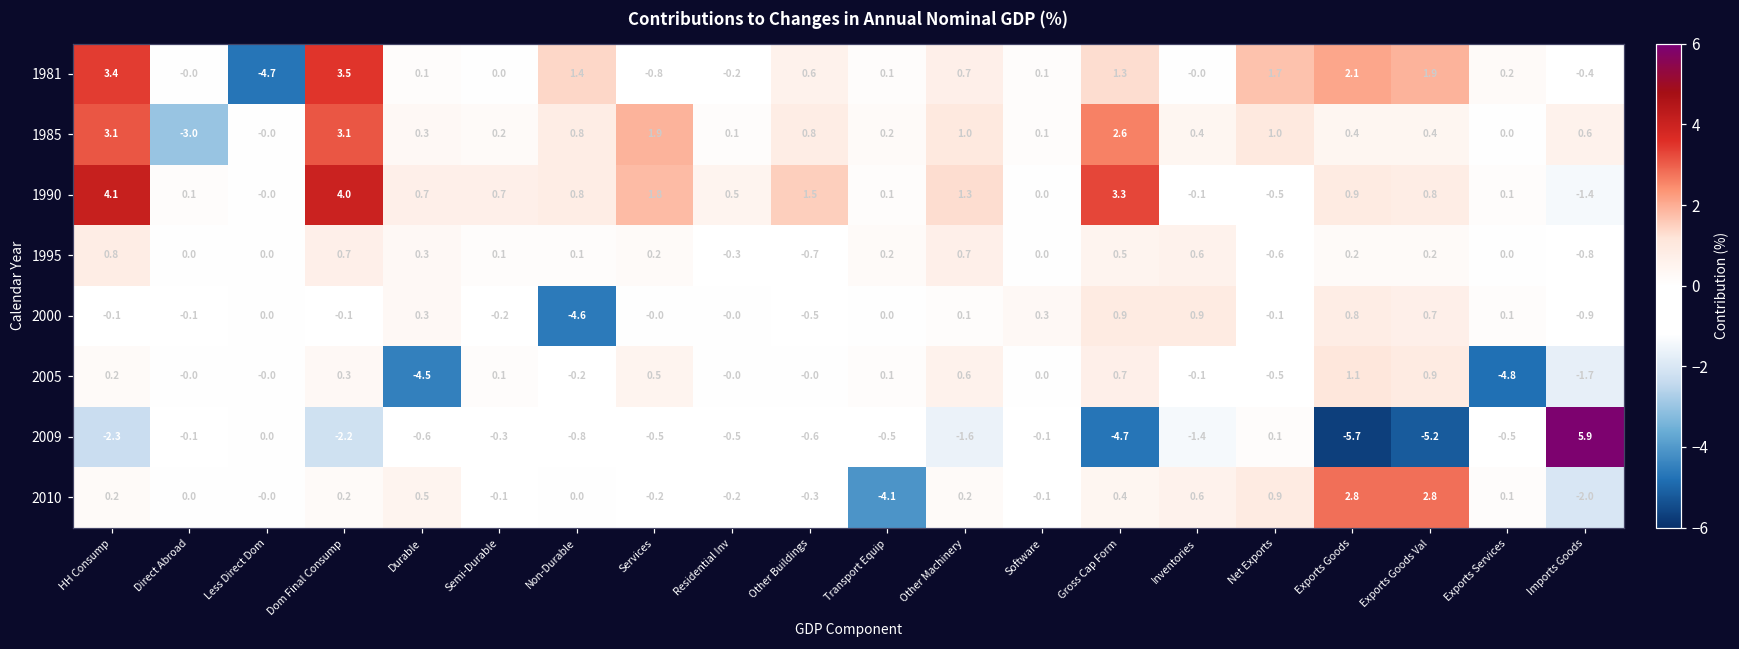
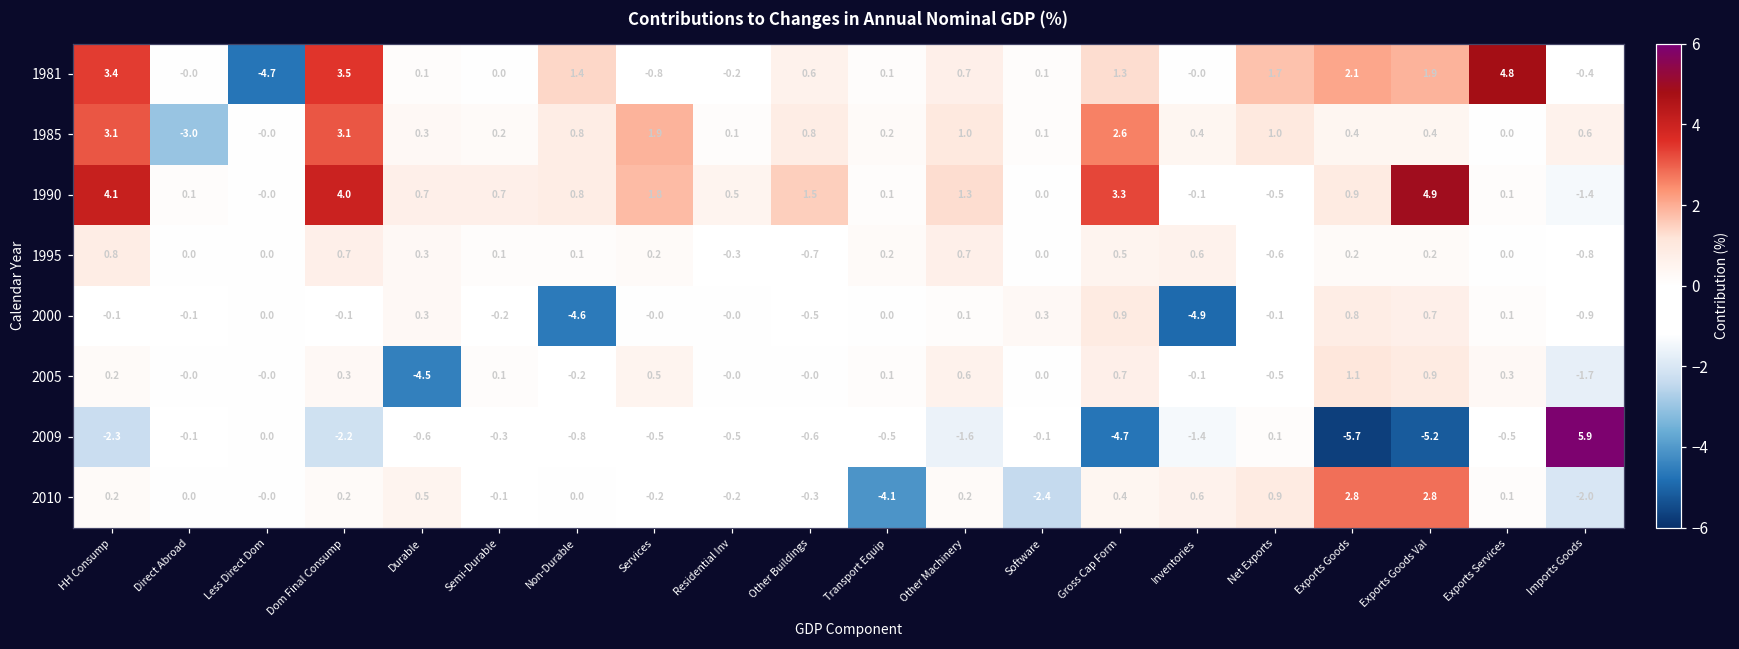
1981, Exports Services: 0.2 -> 4.8
1990, Exports Goods Val: 0.8 -> 4.9
2000, Inventories: 0.9 -> -4.9
2005, Exports Services: -4.8 -> 0.3
2010, Software: -0.1 -> -2.4
